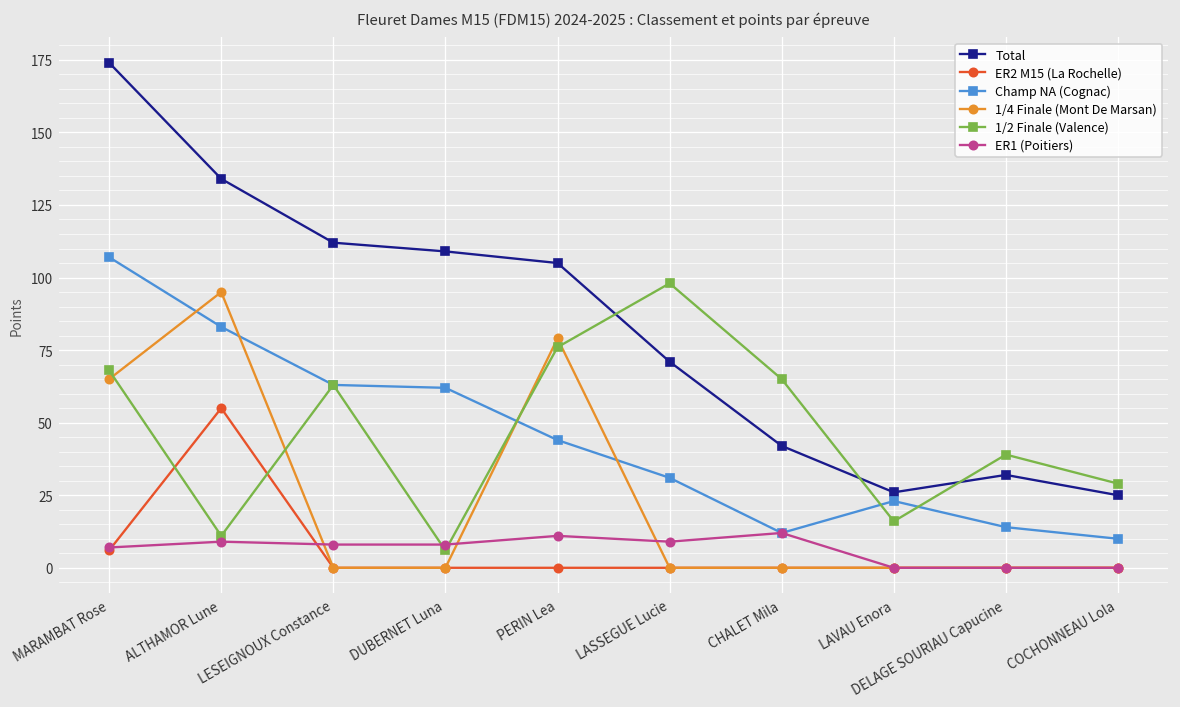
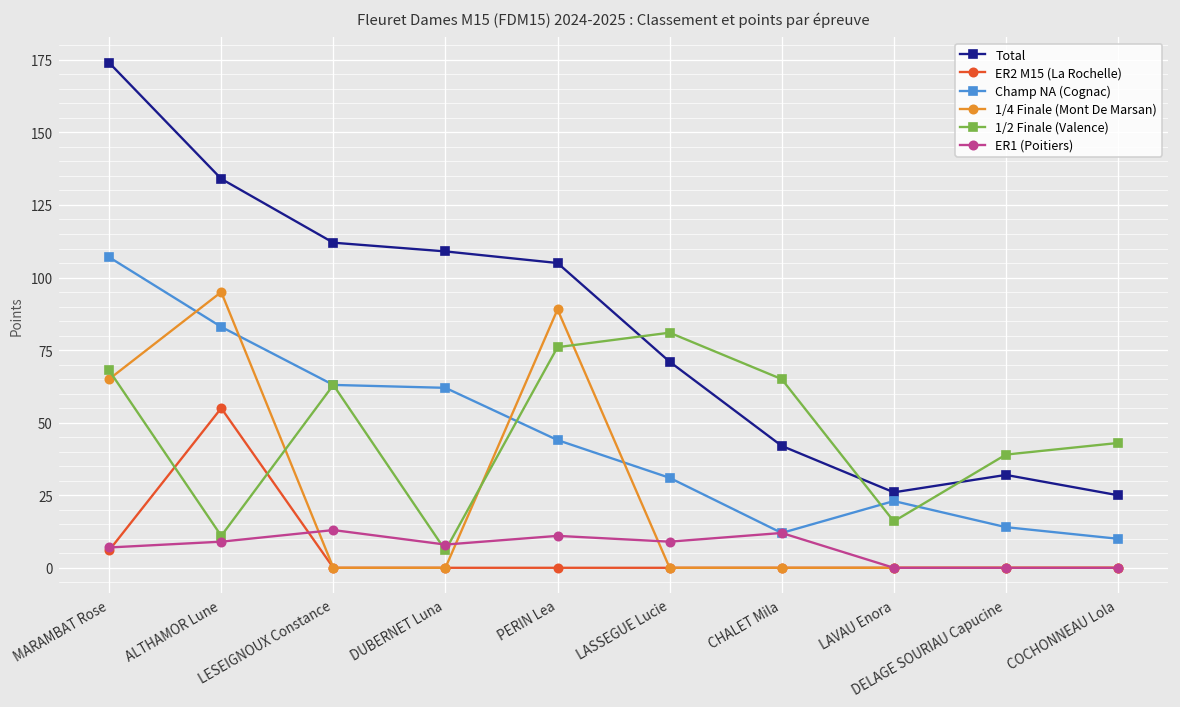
ER1 (Poitiers), LESEIGNOUX Constance: 8 -> 13
1/4 Finale (Mont De Marsan), PERIN Lea: 79 -> 89
1/2 Finale (Valence), LASSEGUE Lucie: 98 -> 81
1/2 Finale (Valence), COCHONNEAU Lola: 29 -> 43
